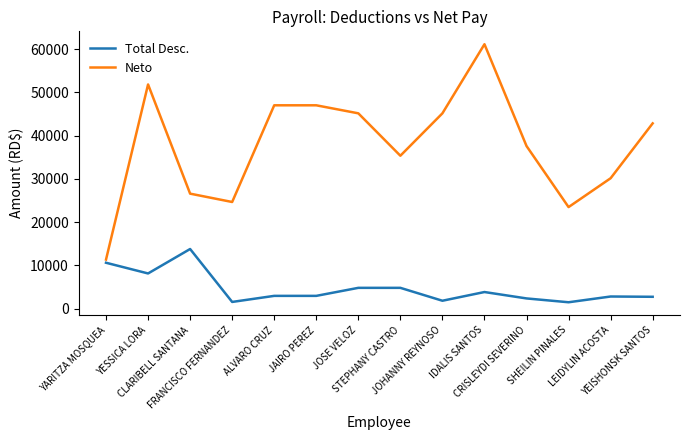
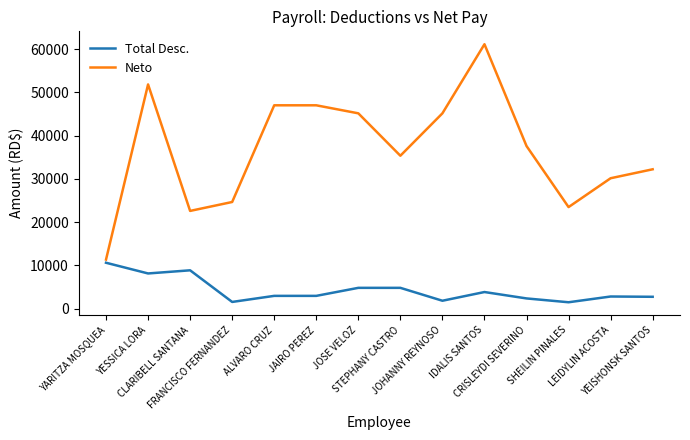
Total Desc., CLARIBELL SANTANA: 14000 -> 9000
Neto, CLARIBELL SANTANA: 27000 -> 23000
Neto, YEISHONSK SANTOS: 43000 -> 32000
